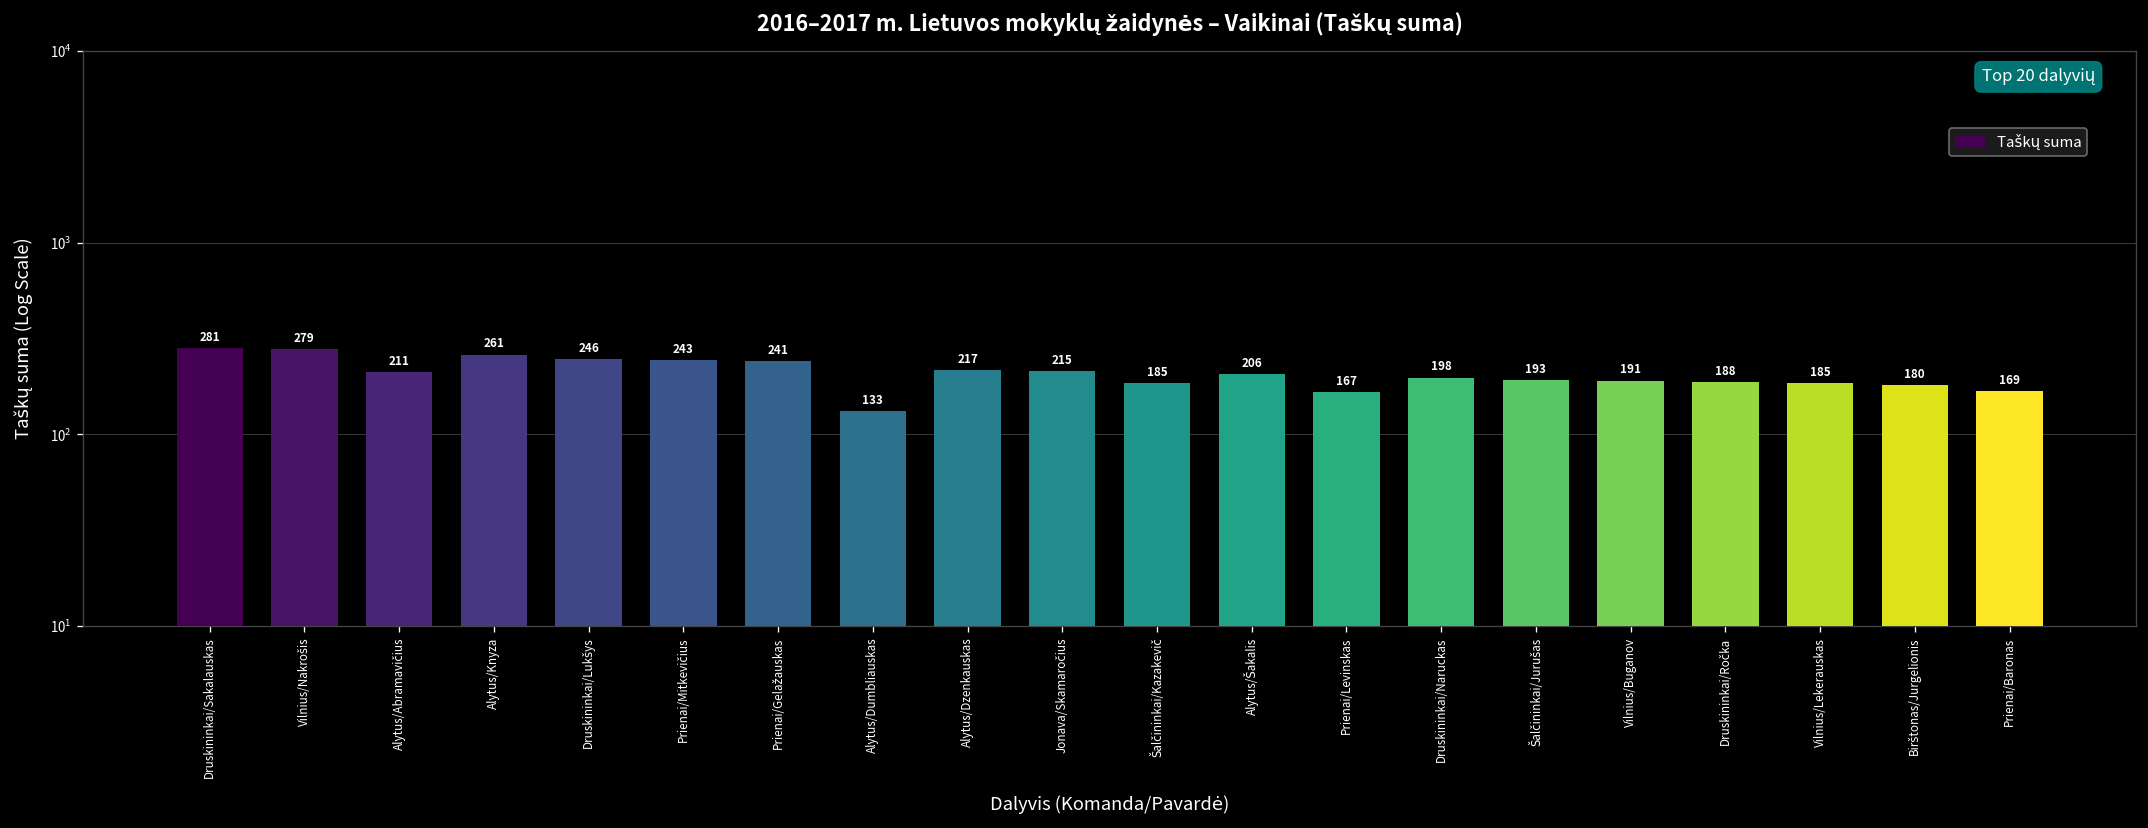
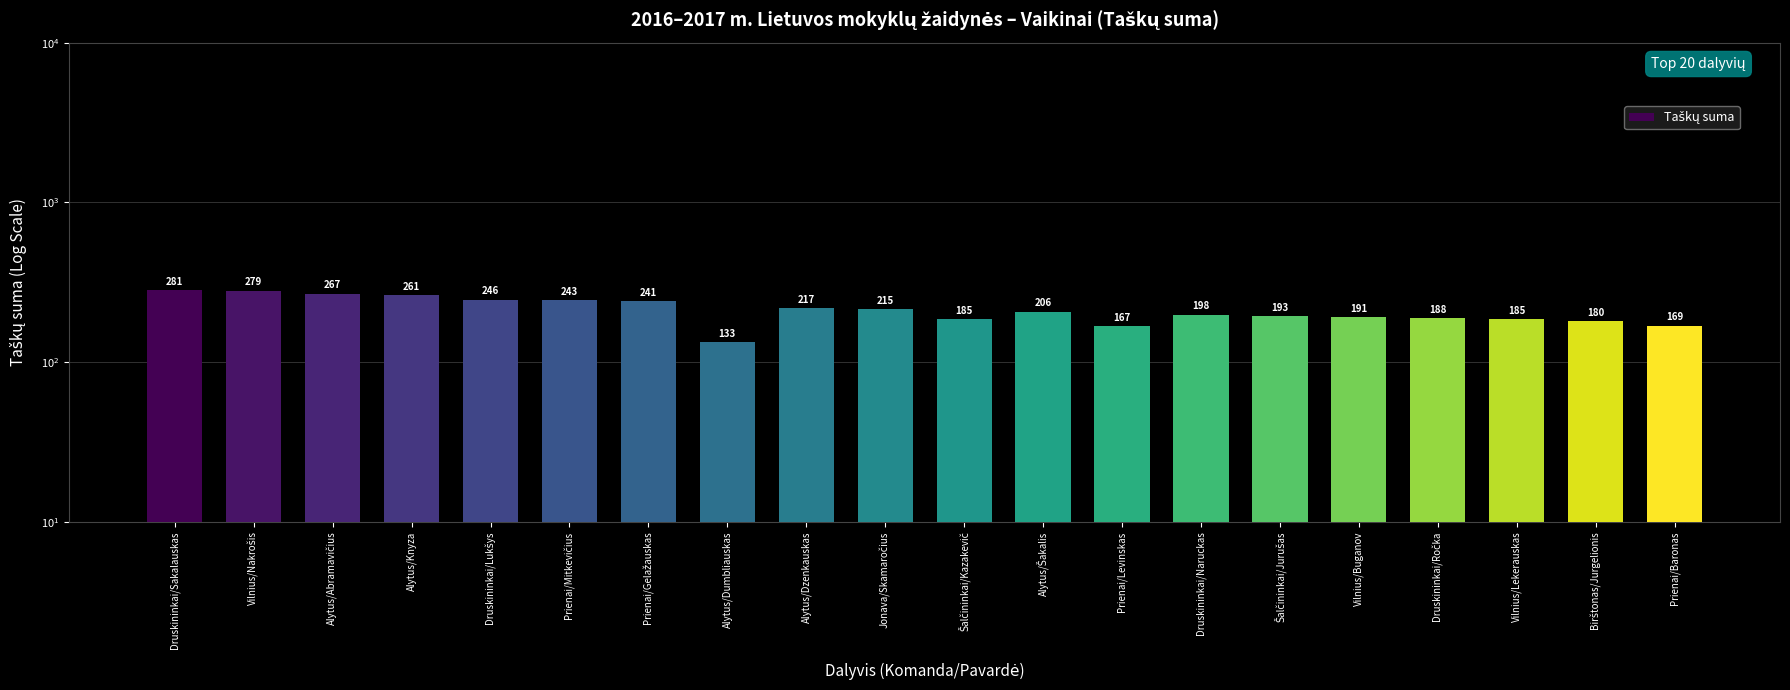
Alytus/Abramavičius: 211 -> 267
